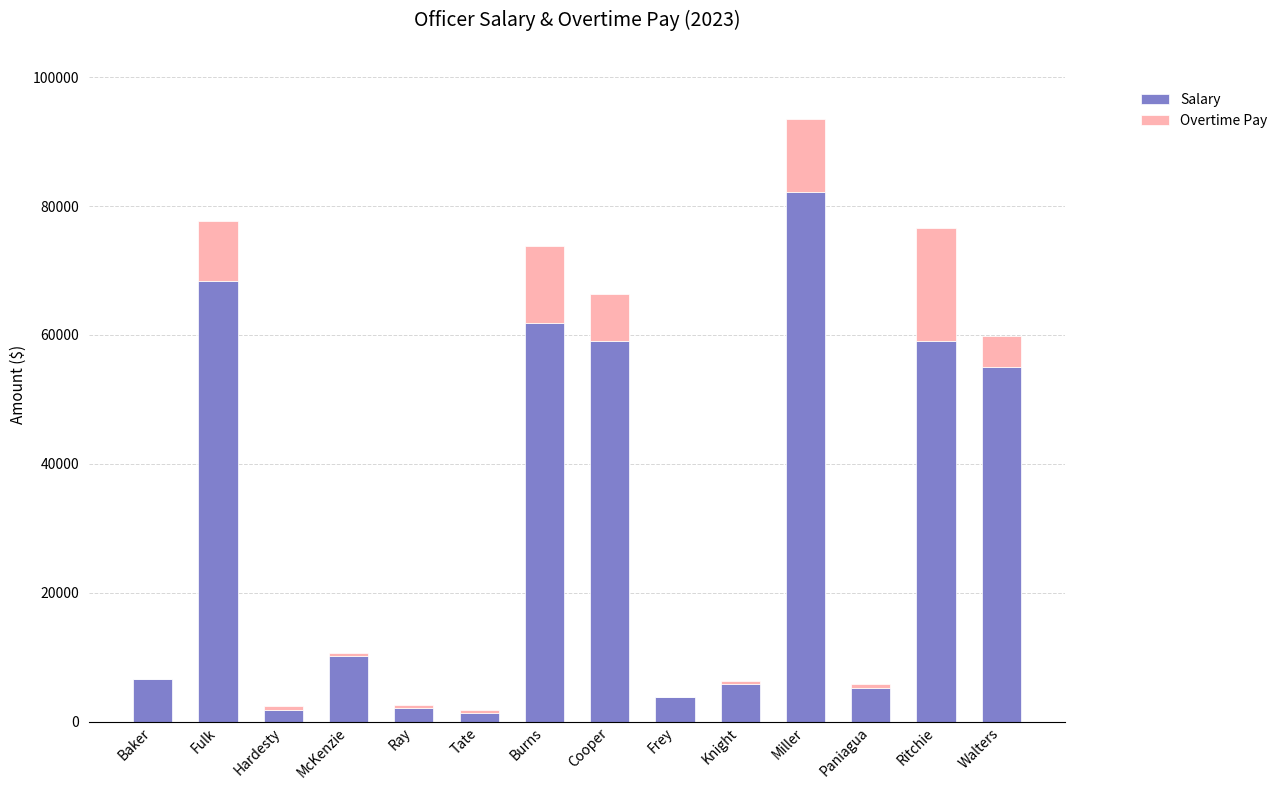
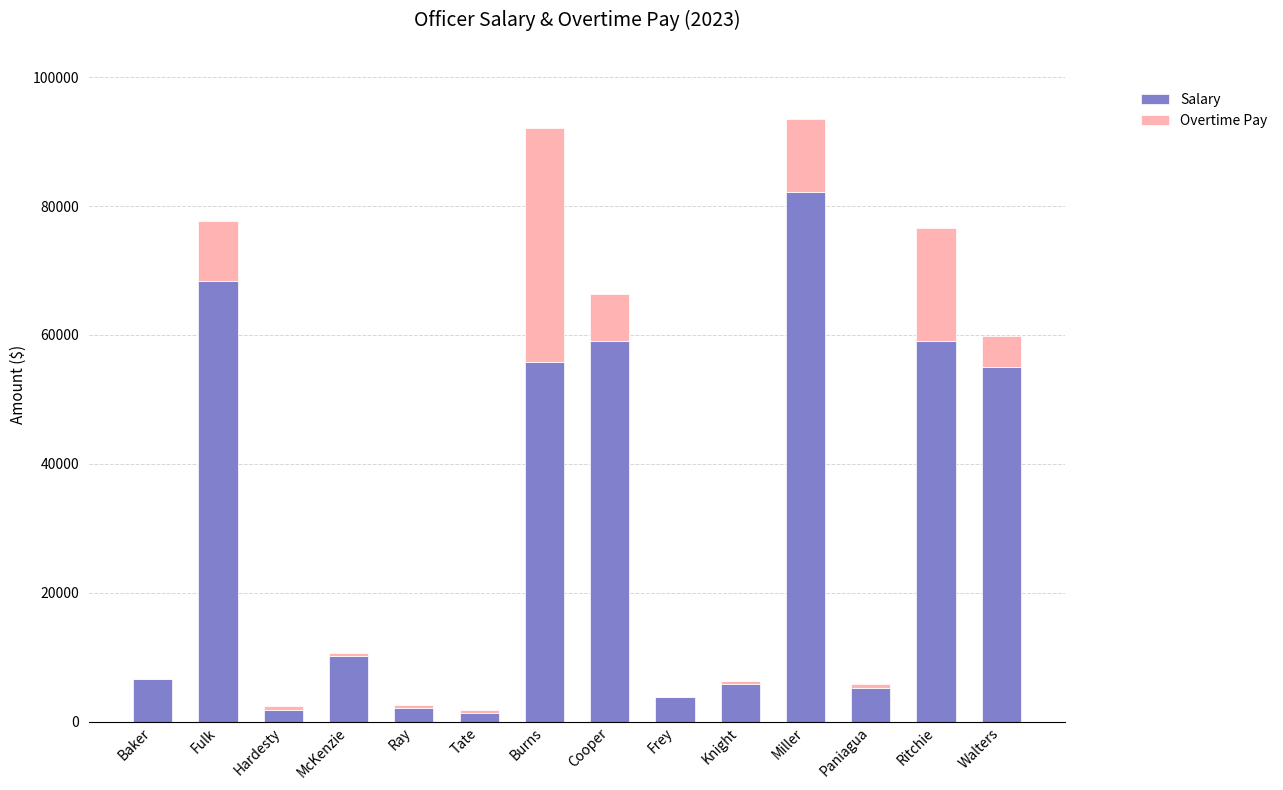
Salary, Burns: 62000 -> 56000
Overtime Pay, Burns: 12000 -> 36000
